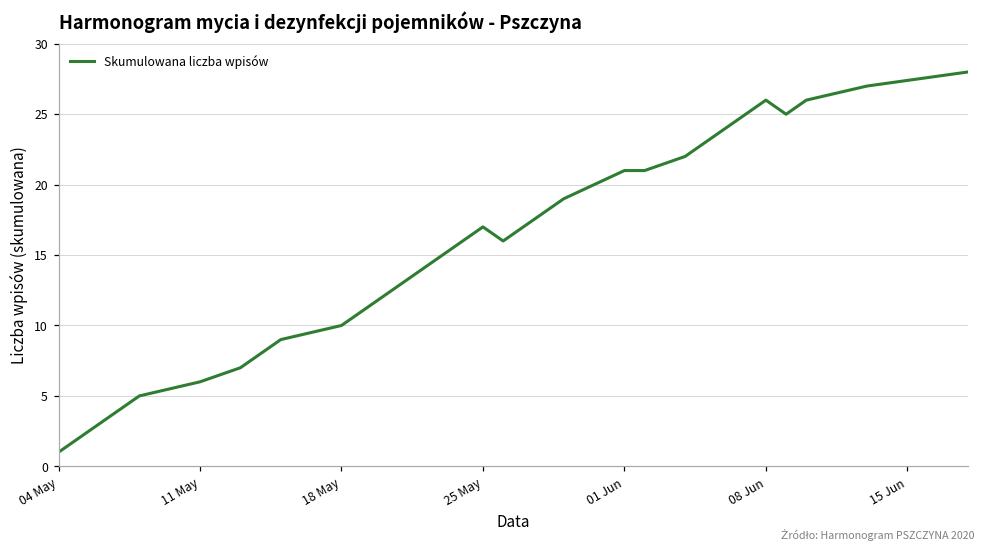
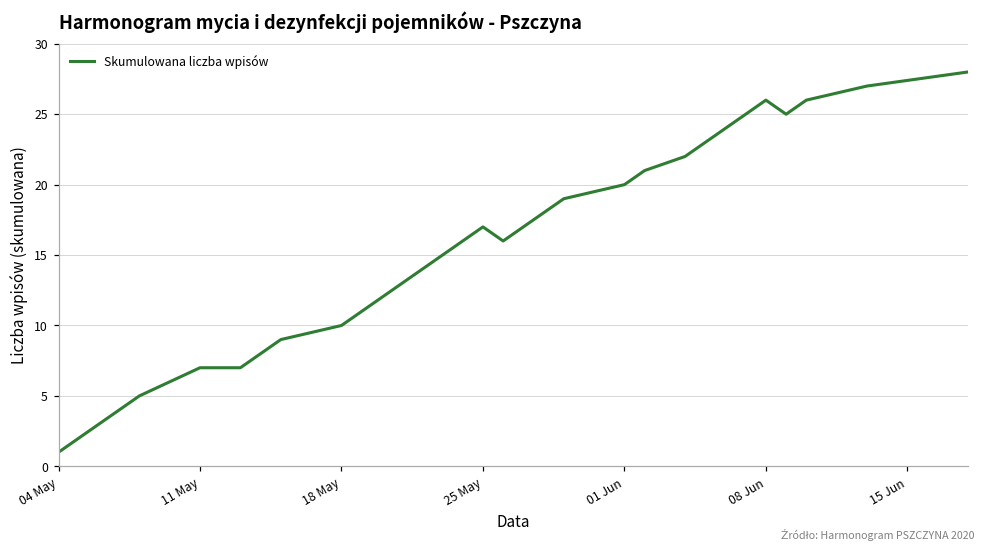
11 May: 6 -> 7
01 Jun: 21 -> 20
